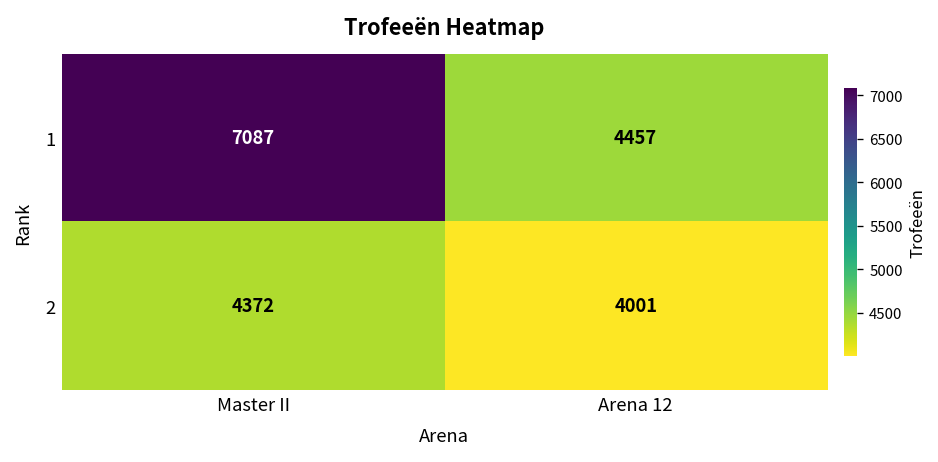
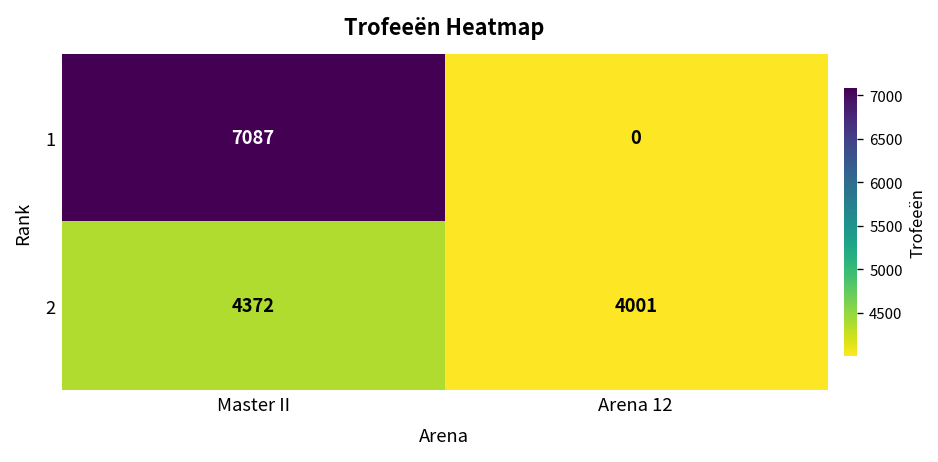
1, Arena 12: 4457 -> 0
